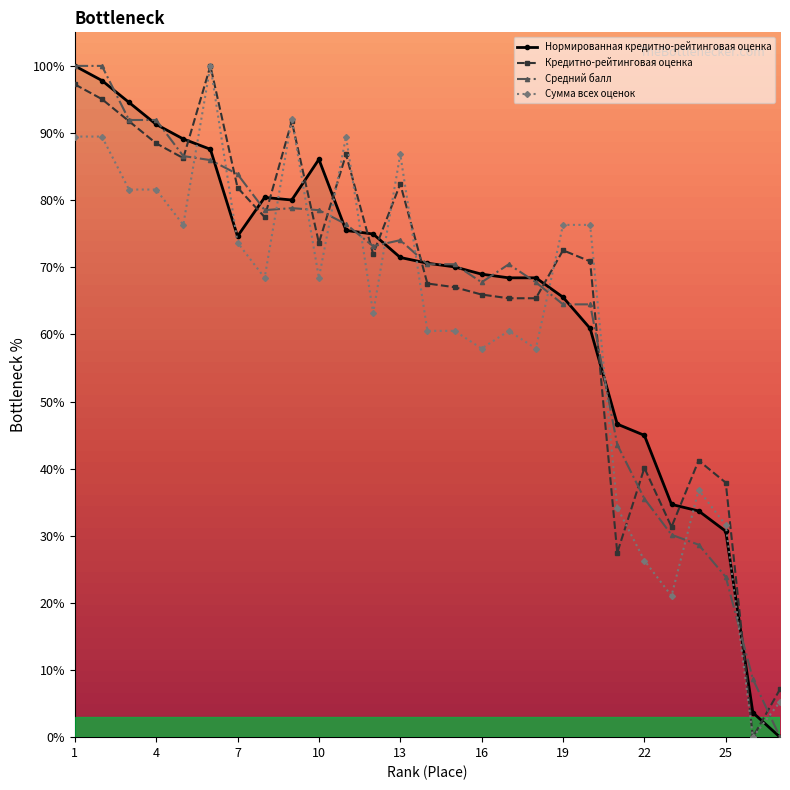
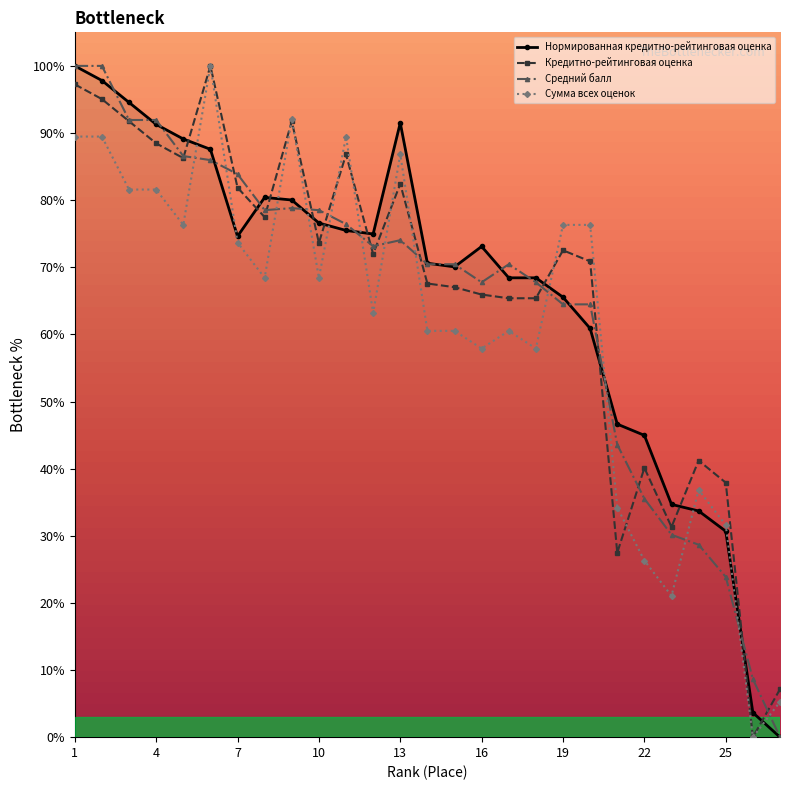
Нормированная кредитно-рейтинговая оценка, 10: 86% -> 77%
Нормированная кредитно-рейтинговая оценка, 13: 71% -> 92%
Нормированная кредитно-рейтинговая оценка, 16: 69% -> 73%
